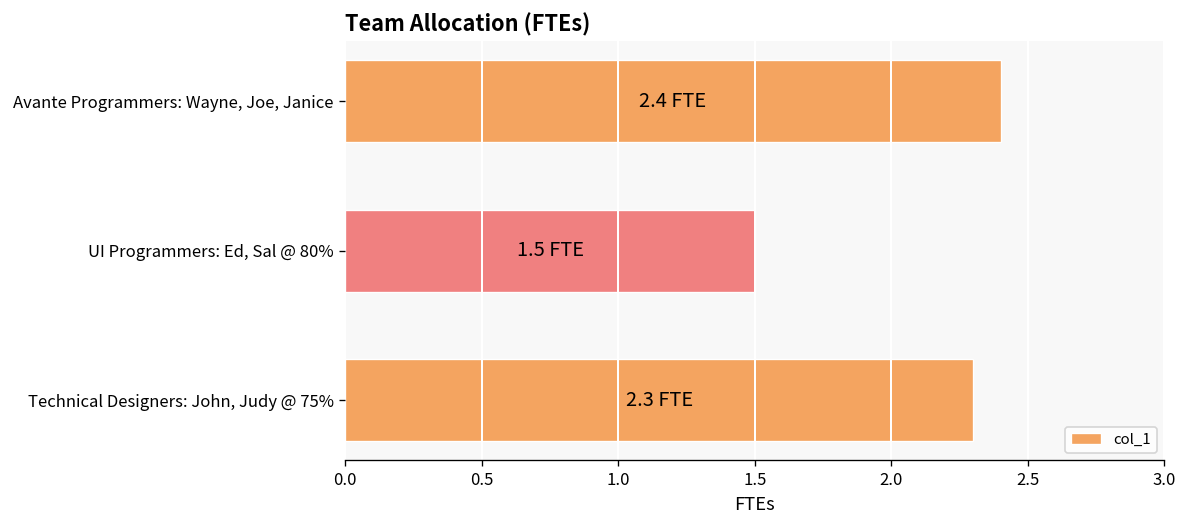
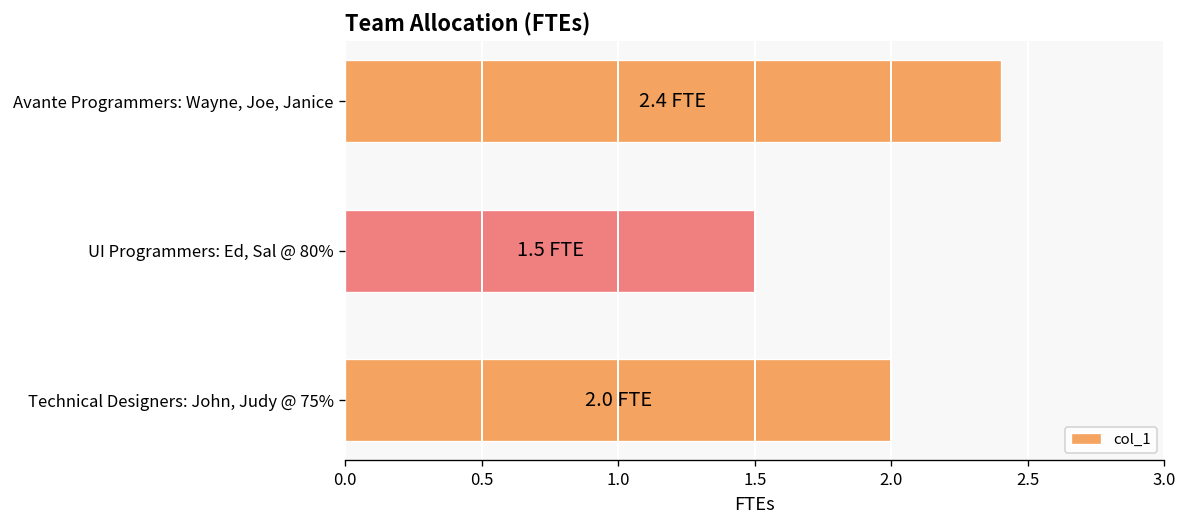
Technical Designers: John, Judy @ 75%: 2.3 -> 2.0
